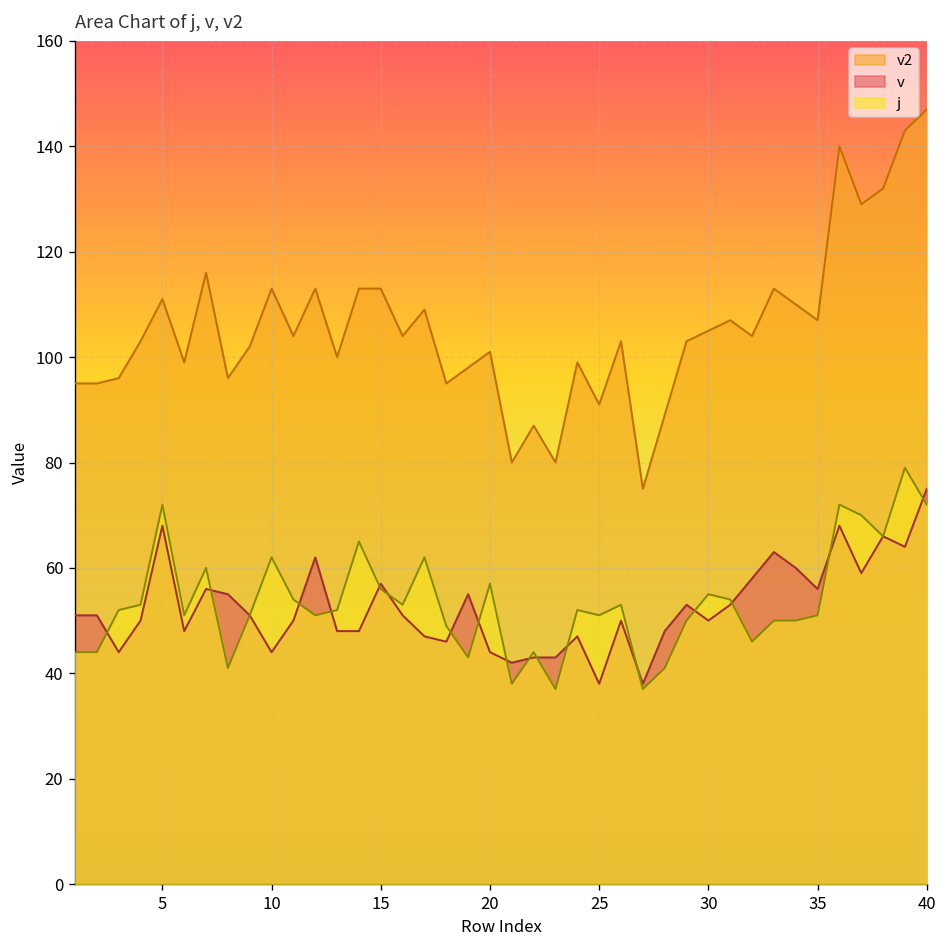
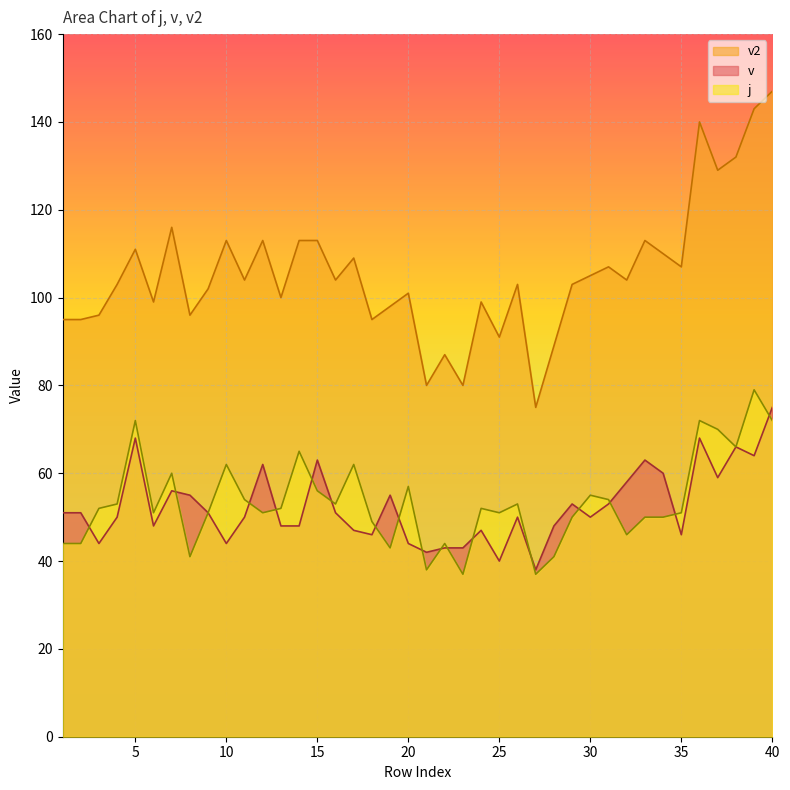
v, 15: 57 -> 63
v, 25: 38 -> 40
v, 35: 56 -> 46
